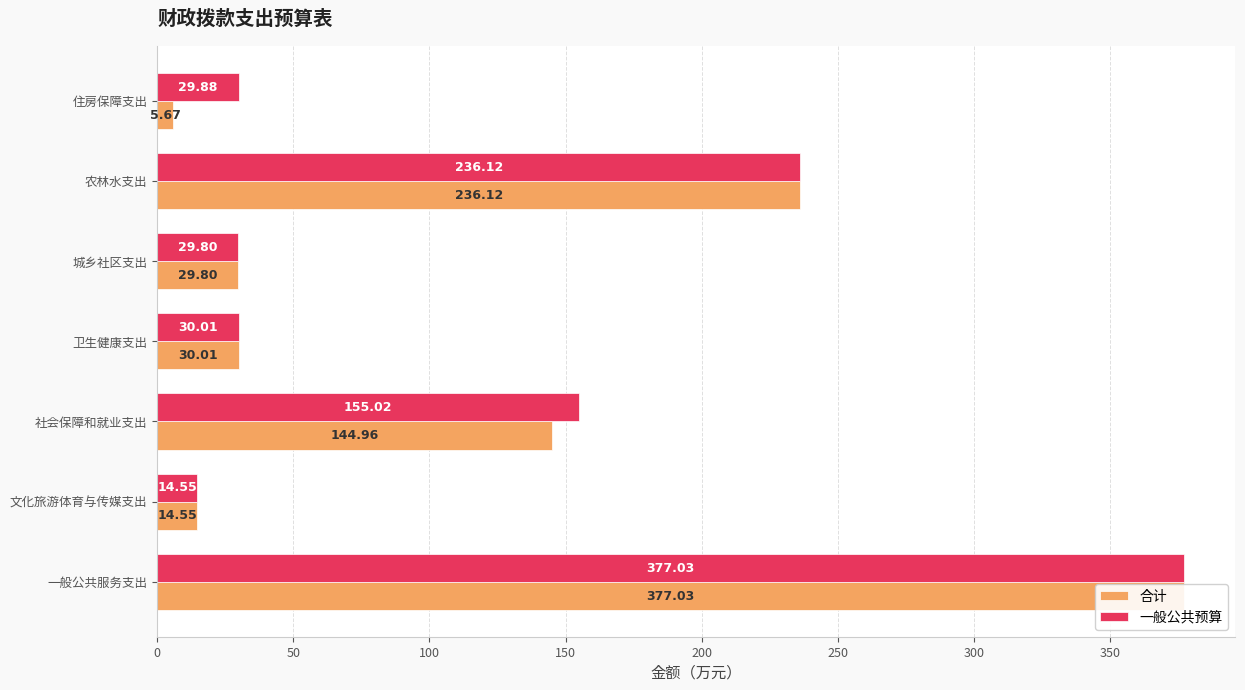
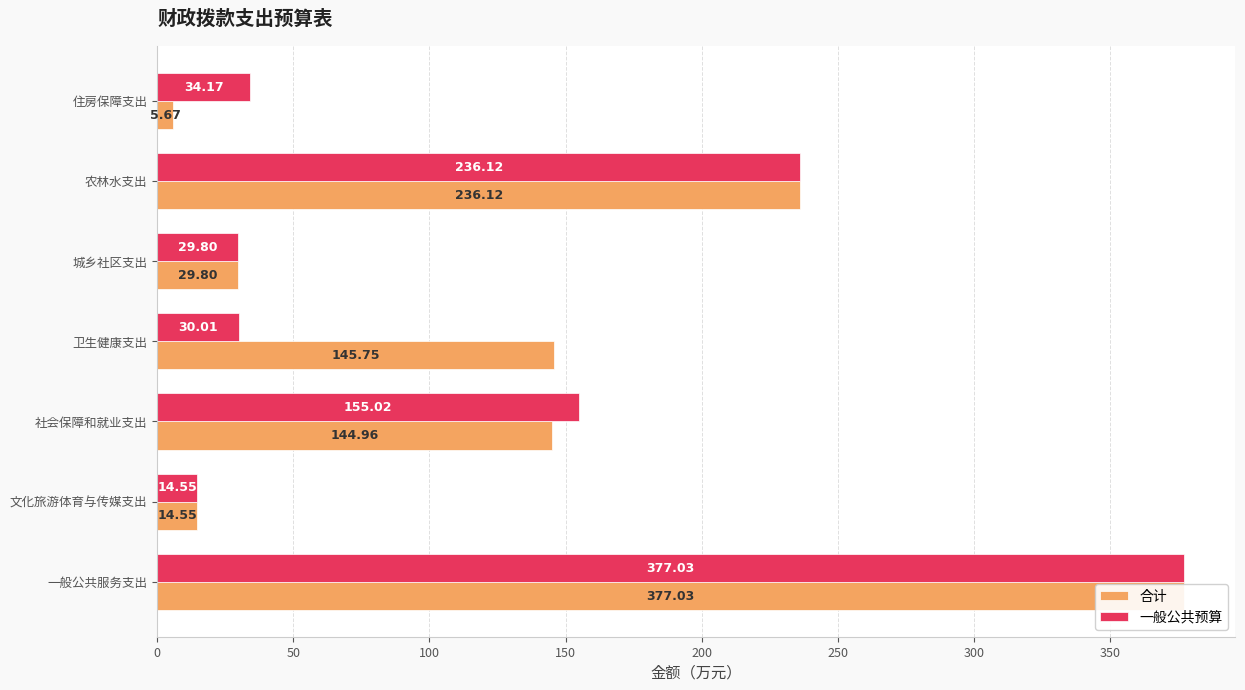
一般公共预算, 住房保障支出: 29.88 -> 34.17
合计, 卫生健康支出: 30.01 -> 145.75
